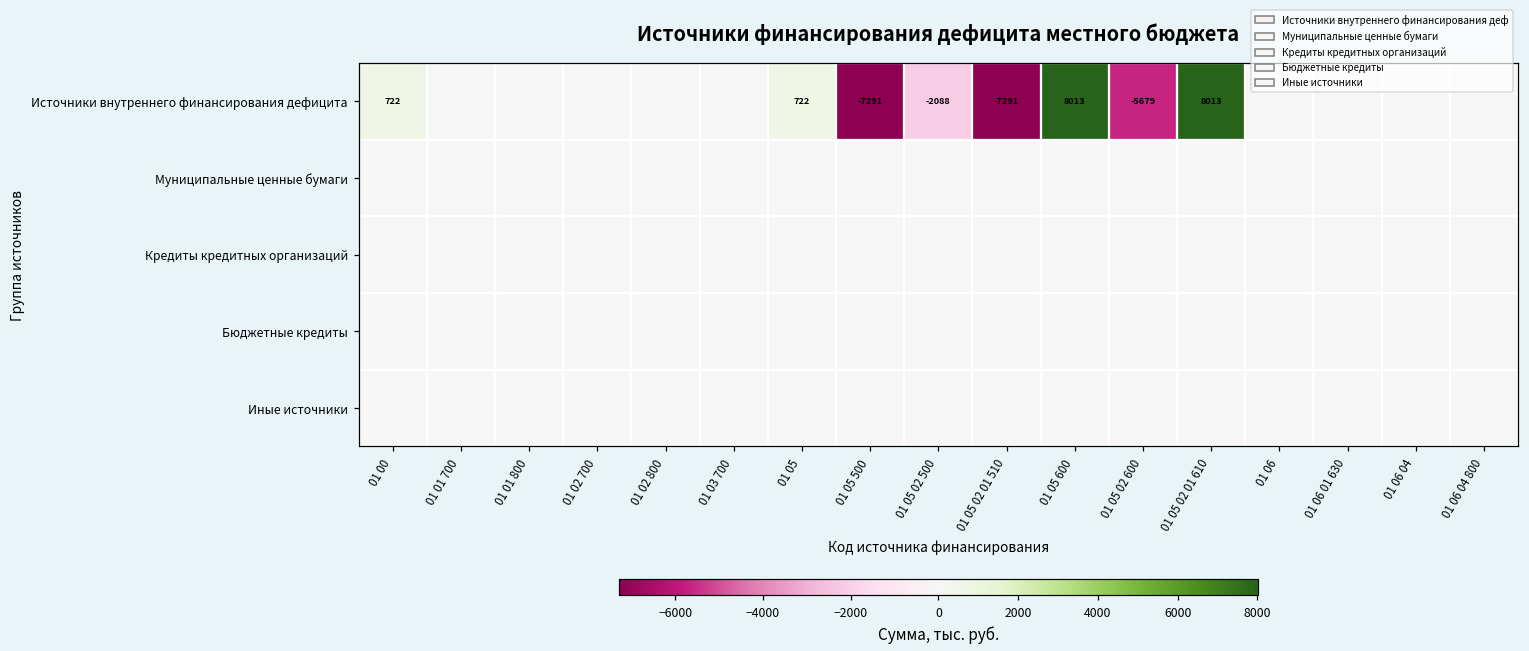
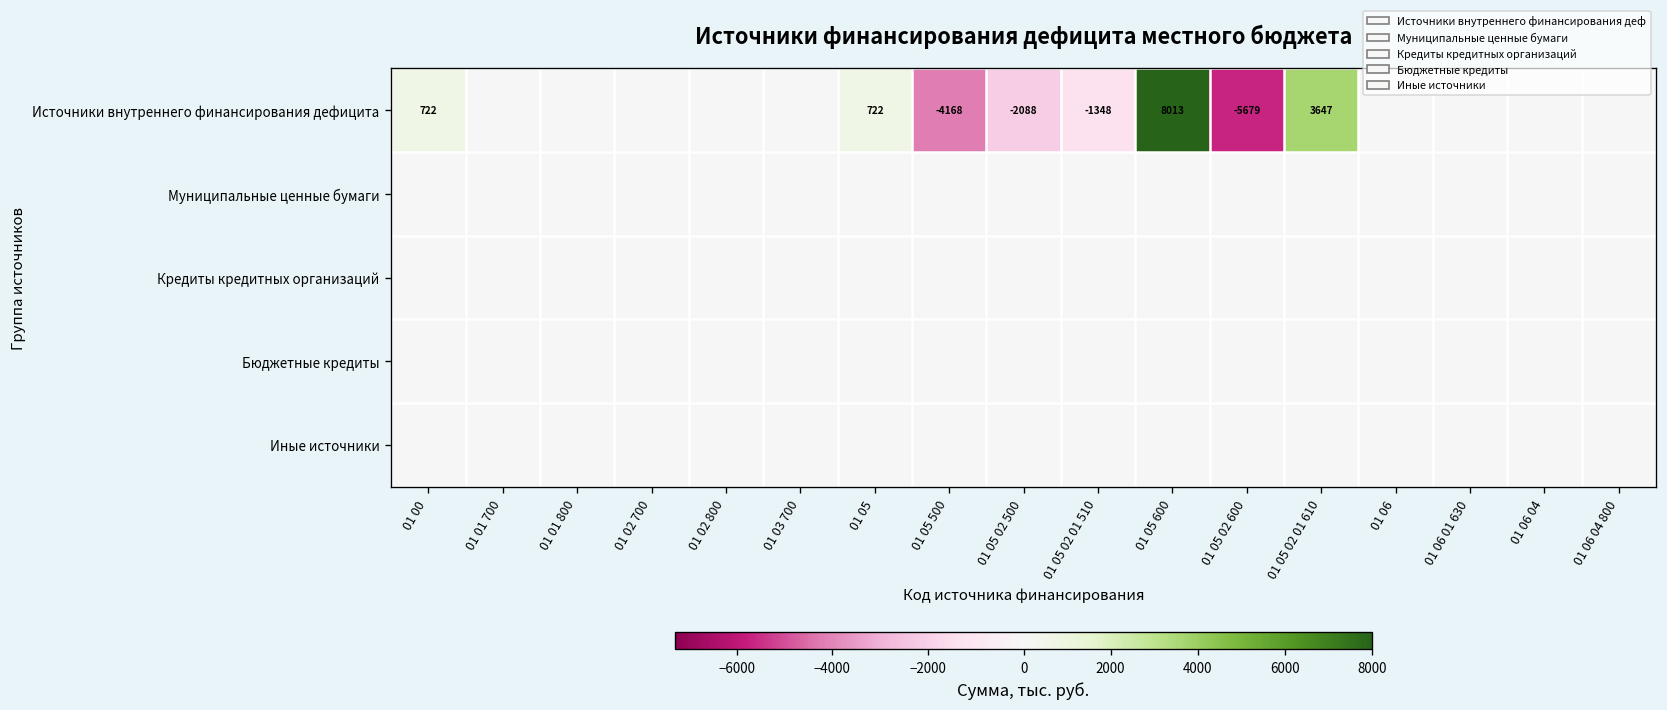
Источники внутреннего финансирования дефицита, 01 05 500: -7291 -> -4168
Источники внутреннего финансирования дефицита, 01 05 02 01 510: -7291 -> -1348
Источники внутреннего финансирования дефицита, 01 05 02 01 610: 8013 -> 3647
